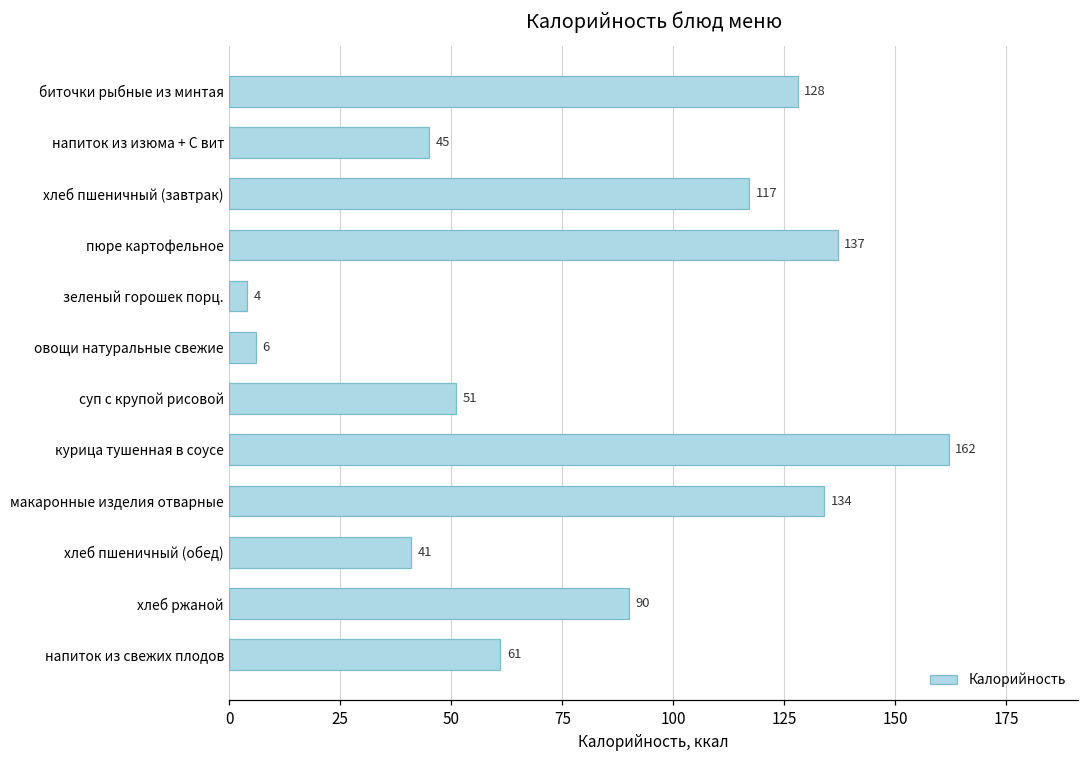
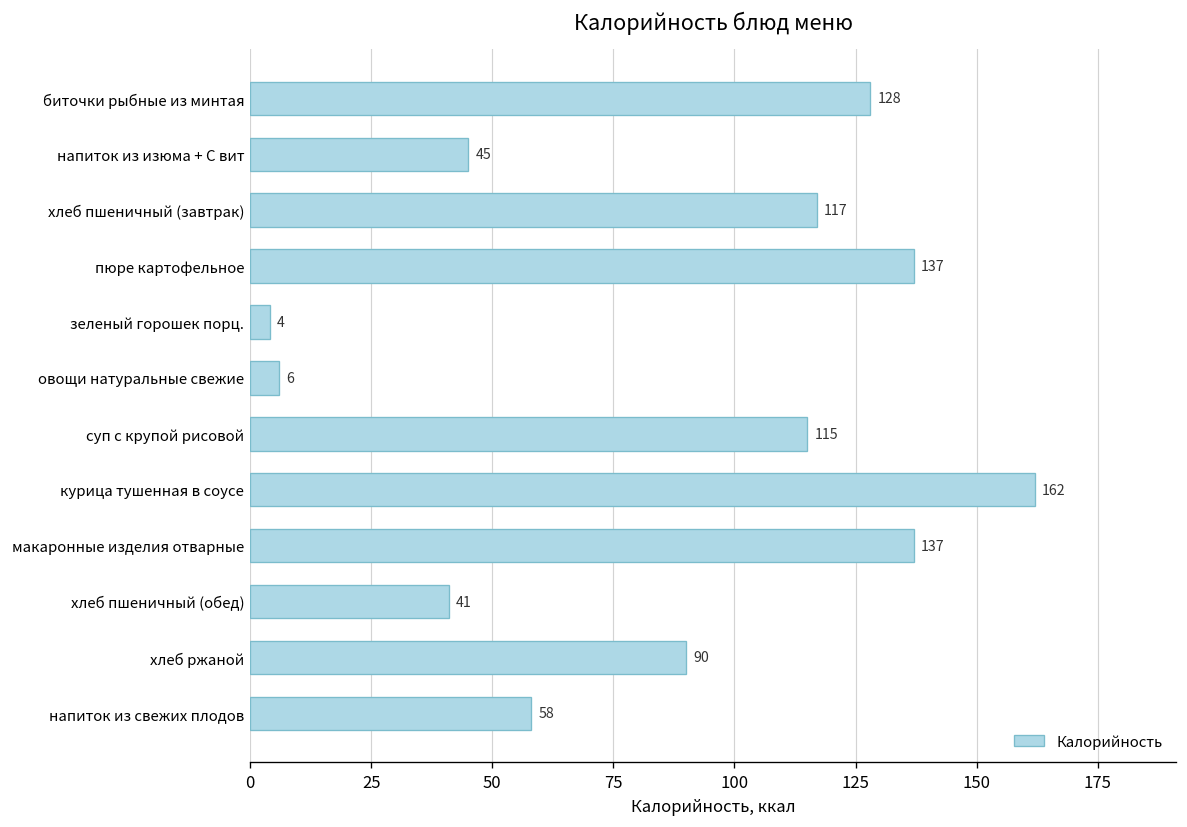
суп с крупой рисовой: 51 -> 115
макаронные изделия отварные: 134 -> 137
напиток из свежих плодов: 61 -> 58
